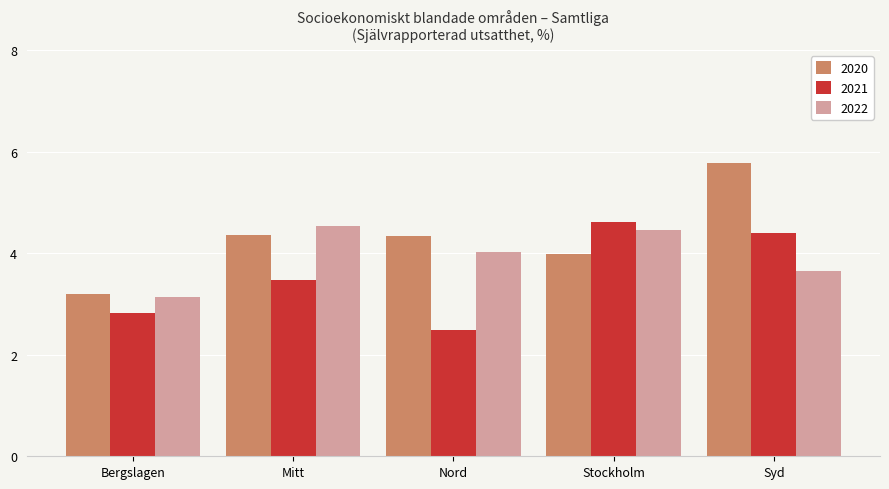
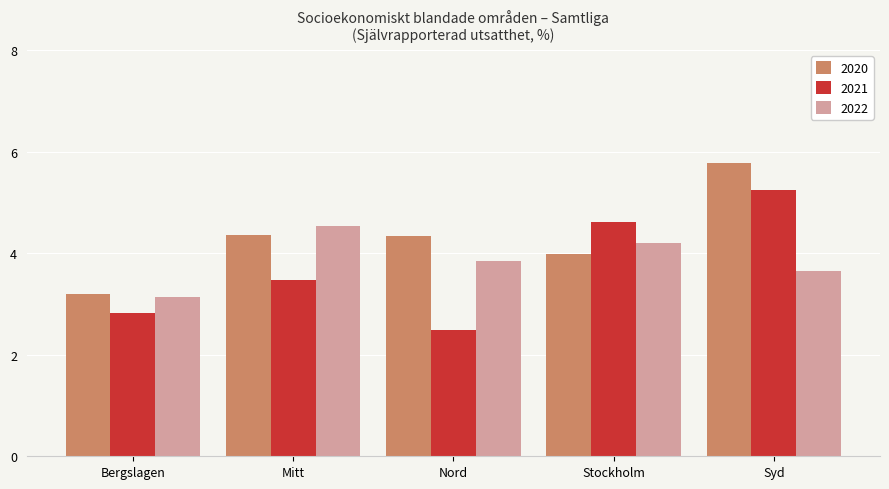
2022, Nord: 4.0 -> 3.8
2022, Stockholm: 4.5 -> 4.2
2021, Syd: 4.4 -> 5.2
